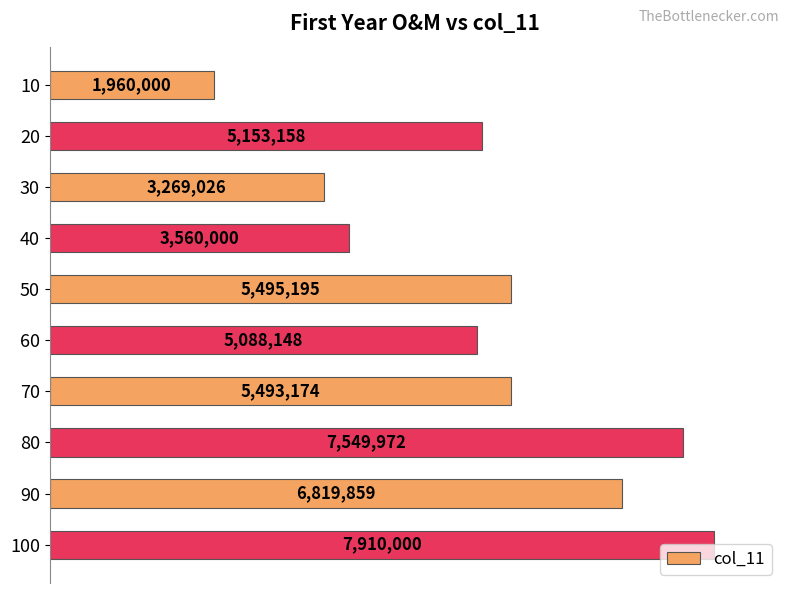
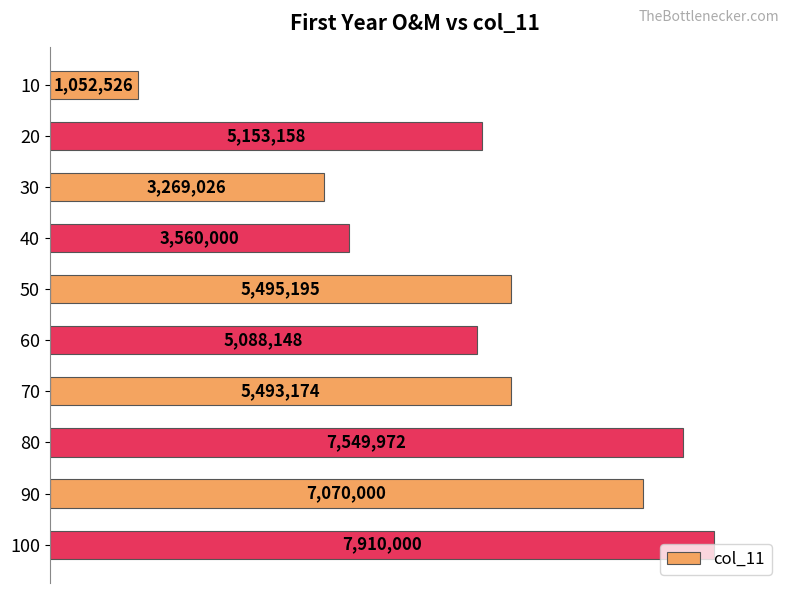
10: 1,960,000 -> 1,052,526
90: 6,819,859 -> 7,070,000
